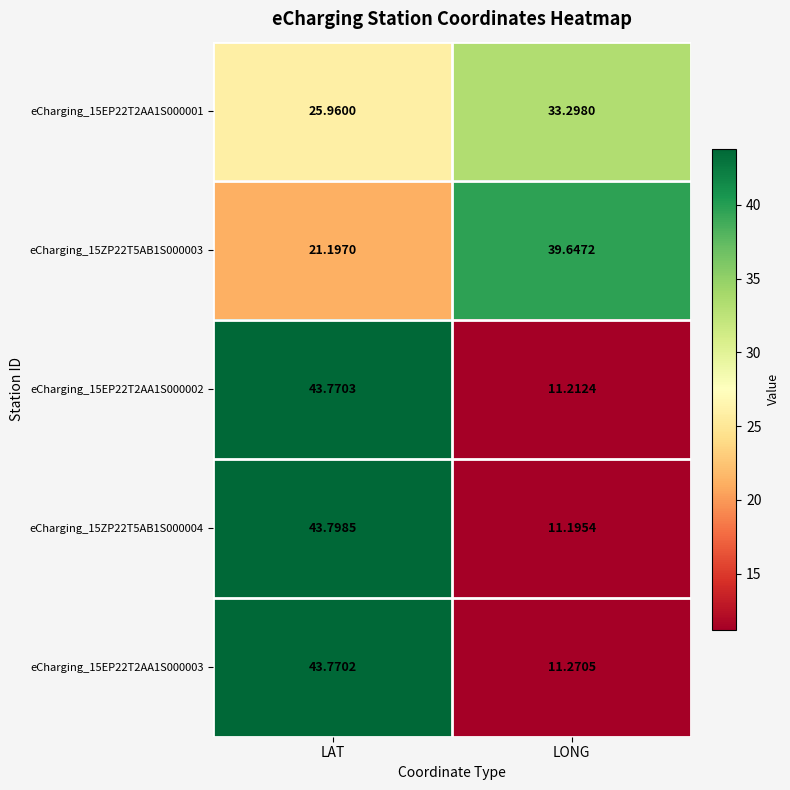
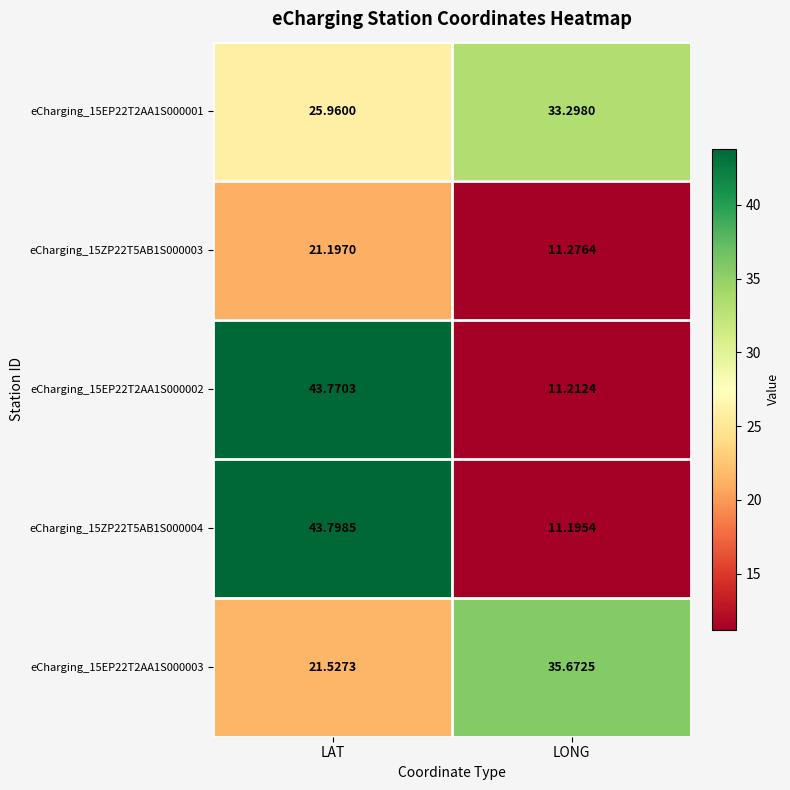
eCharging_15ZP22T5AB1S000003, LONG: 39.6472 -> 11.2764
eCharging_15EP22T2AA1S000003, LAT: 43.7702 -> 21.5273
eCharging_15EP22T2AA1S000003, LONG: 11.2705 -> 35.6725
